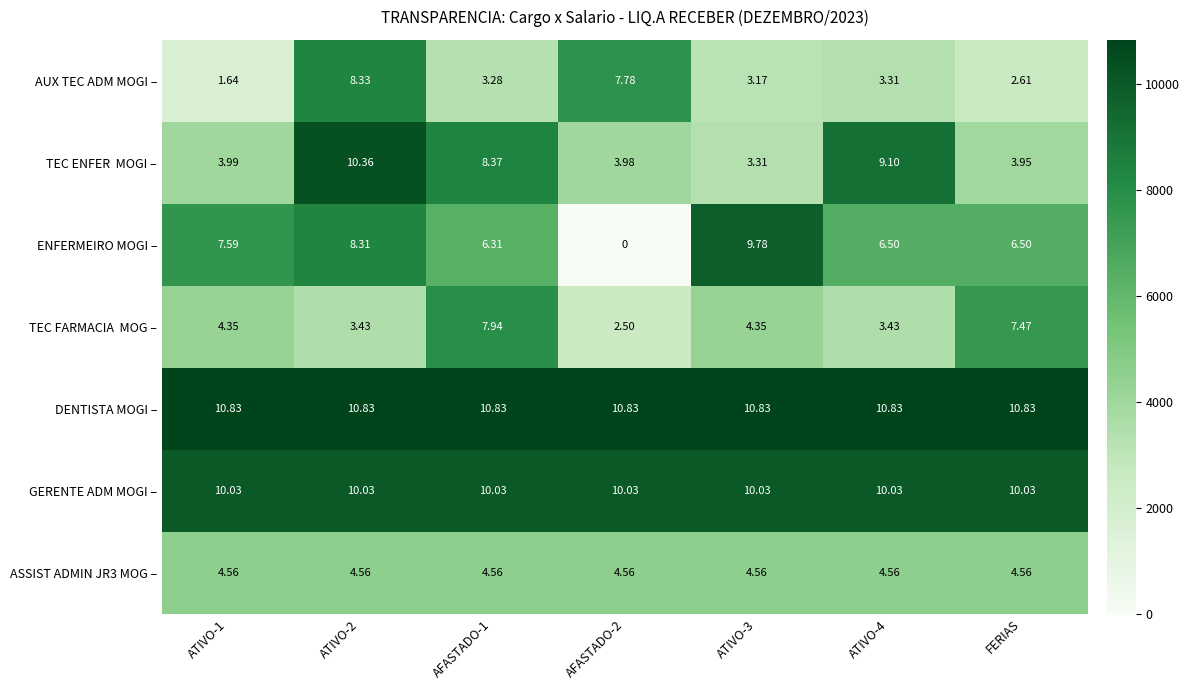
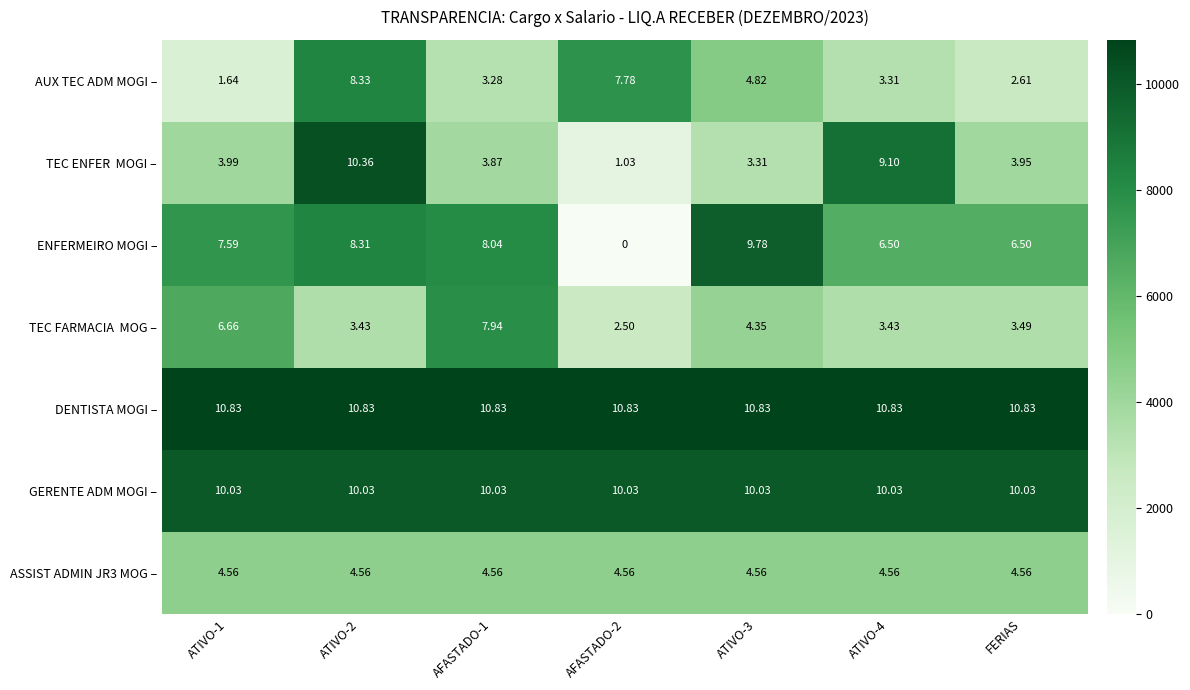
AUX TEC ADM MOGI –, ATIVO-3: 3.17 -> 4.82
TEC ENFER MOGI –, AFASTADO-1: 8.37 -> 3.87
TEC ENFER MOGI –, AFASTADO-2: 3.98 -> 1.03
ENFERMEIRO MOGI –, AFASTADO-1: 6.31 -> 8.04
TEC FARMACIA MOG –, ATIVO-1: 4.35 -> 6.66
TEC FARMACIA MOG –, FERIAS: 7.47 -> 3.49
